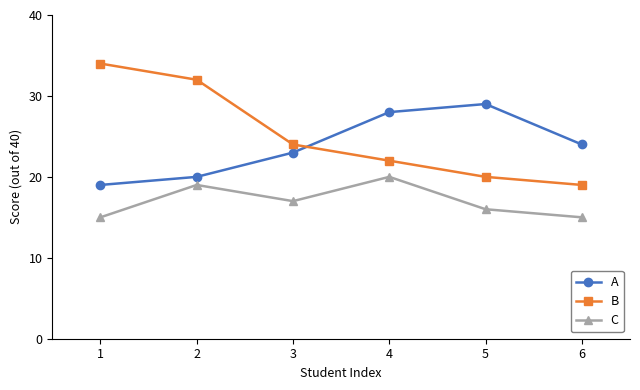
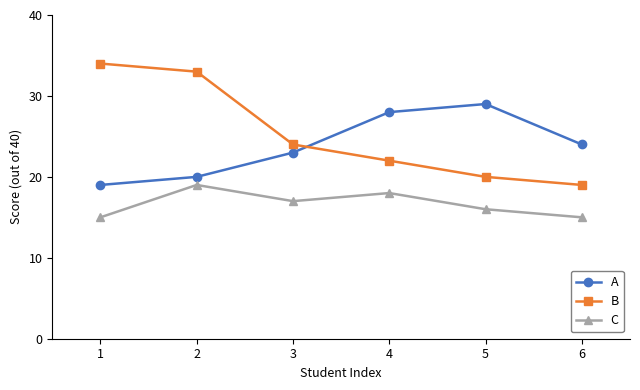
B, 2: 32 -> 33
C, 4: 20 -> 18
